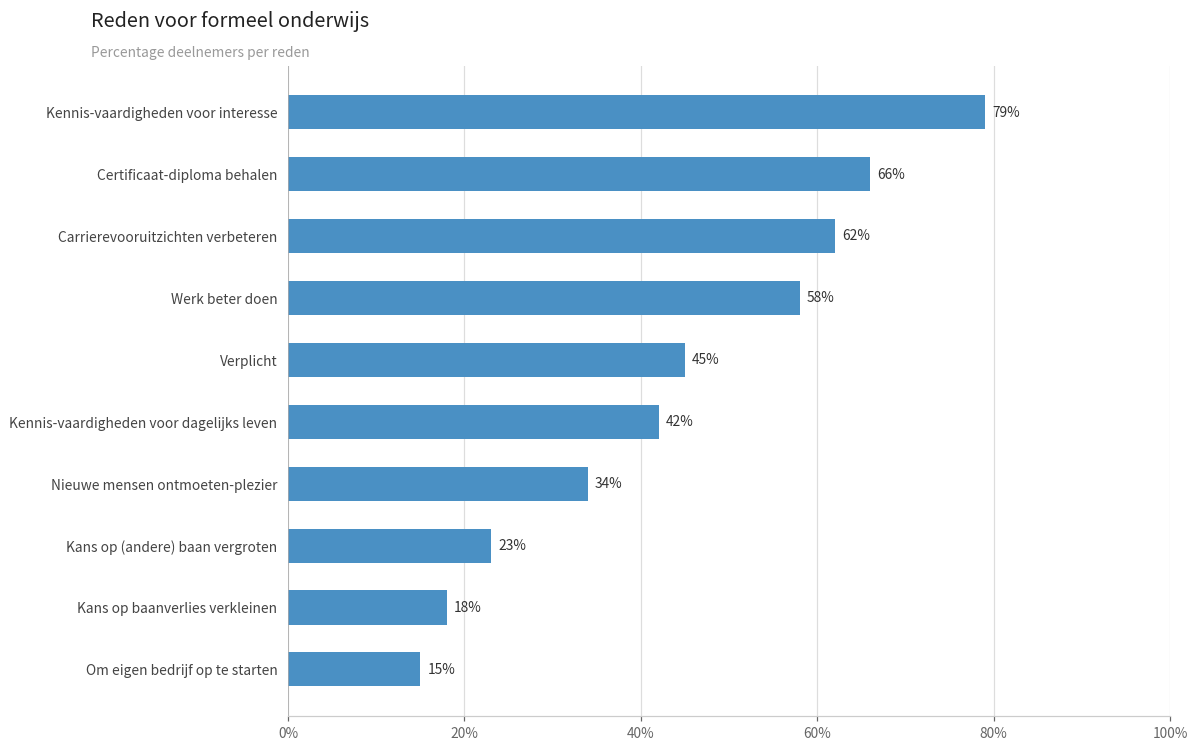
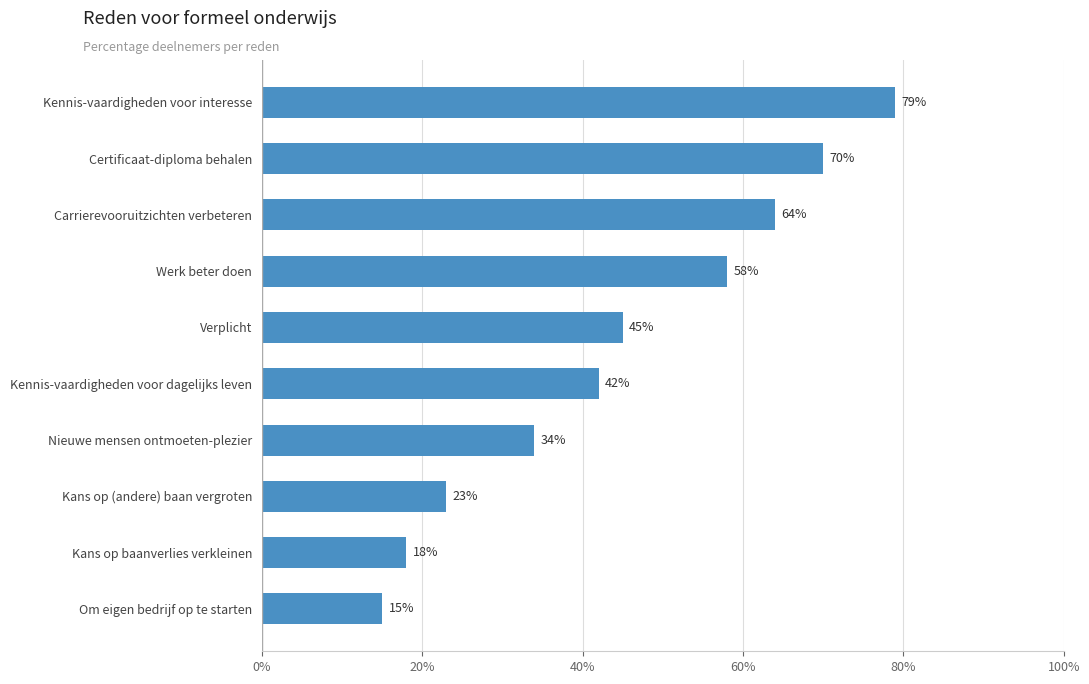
Certificaat-diploma behalen: 66% -> 70%
Carrierevooruitzichten verbeteren: 62% -> 64%
